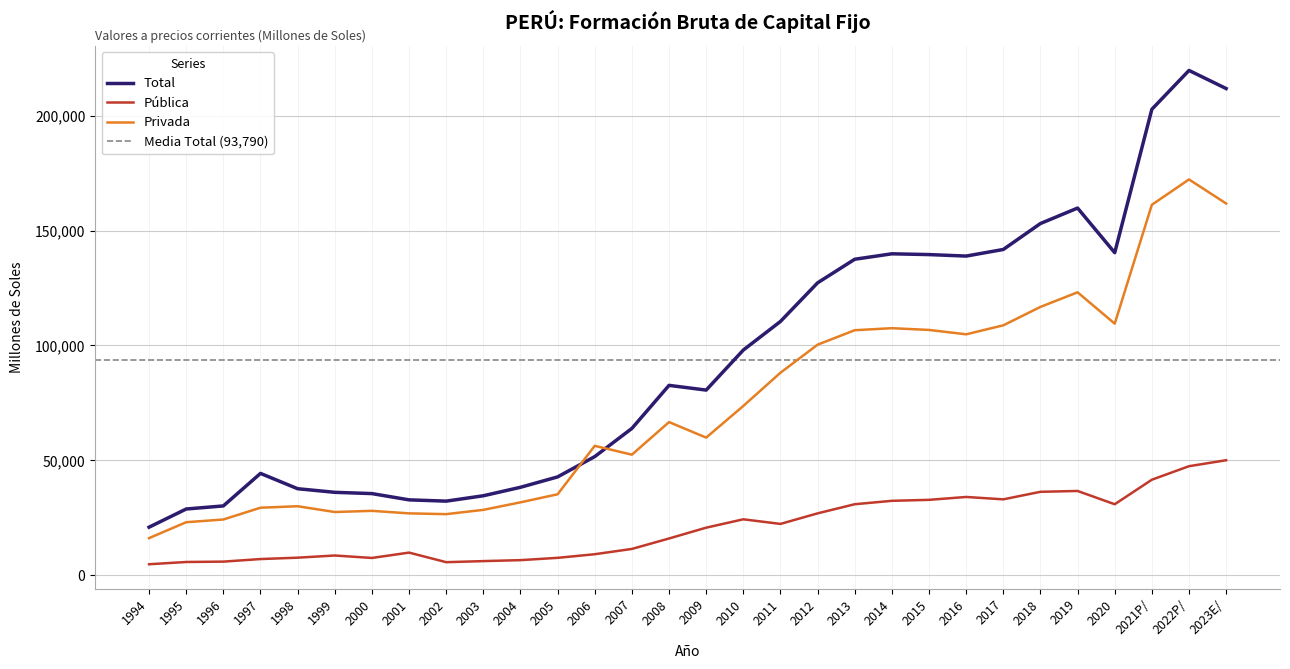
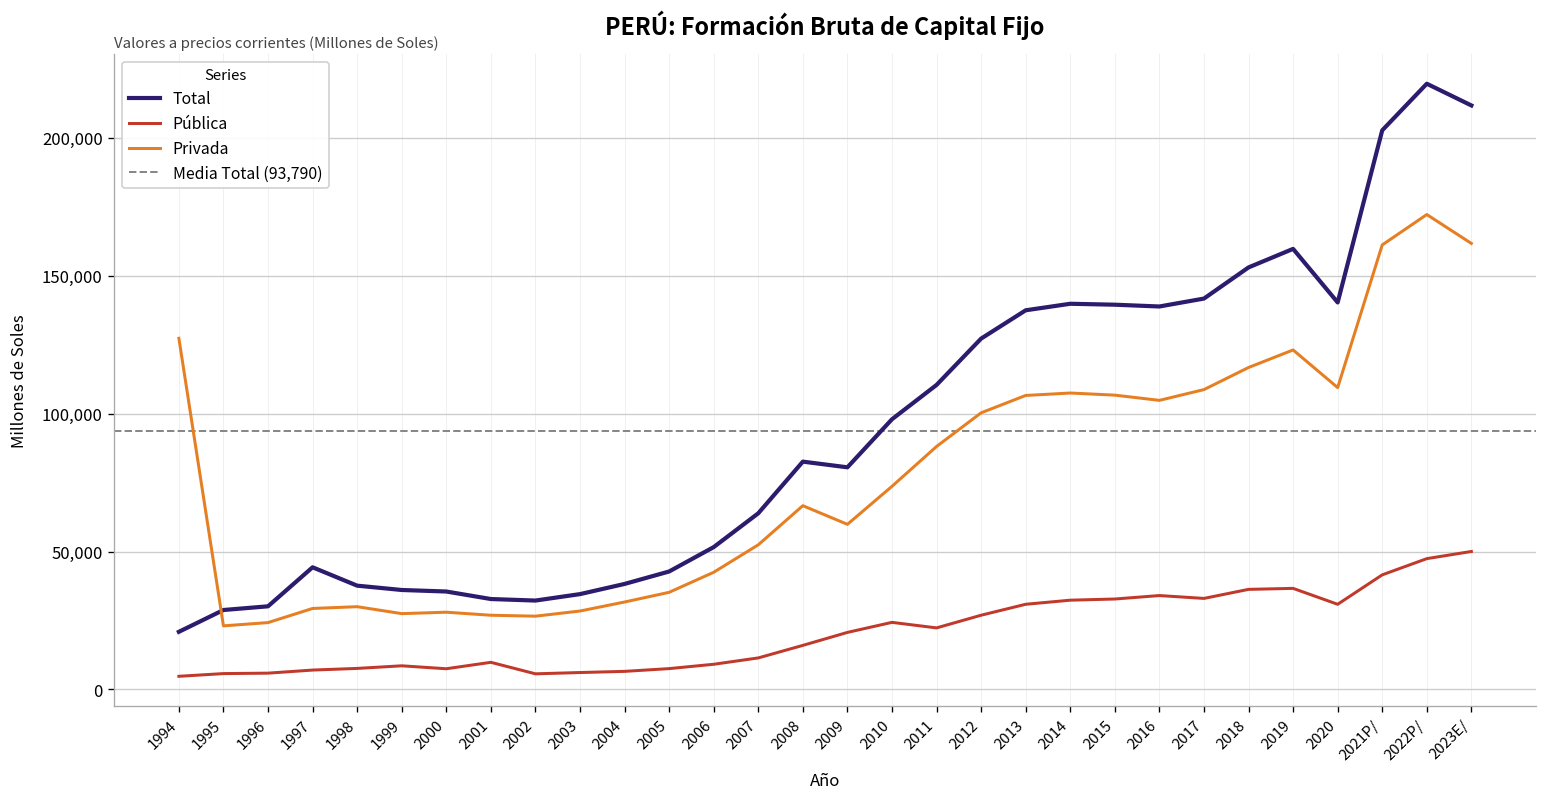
Privada, 1994: 16,000 -> 127,000
Privada, 2006: 56,000 -> 42,000
